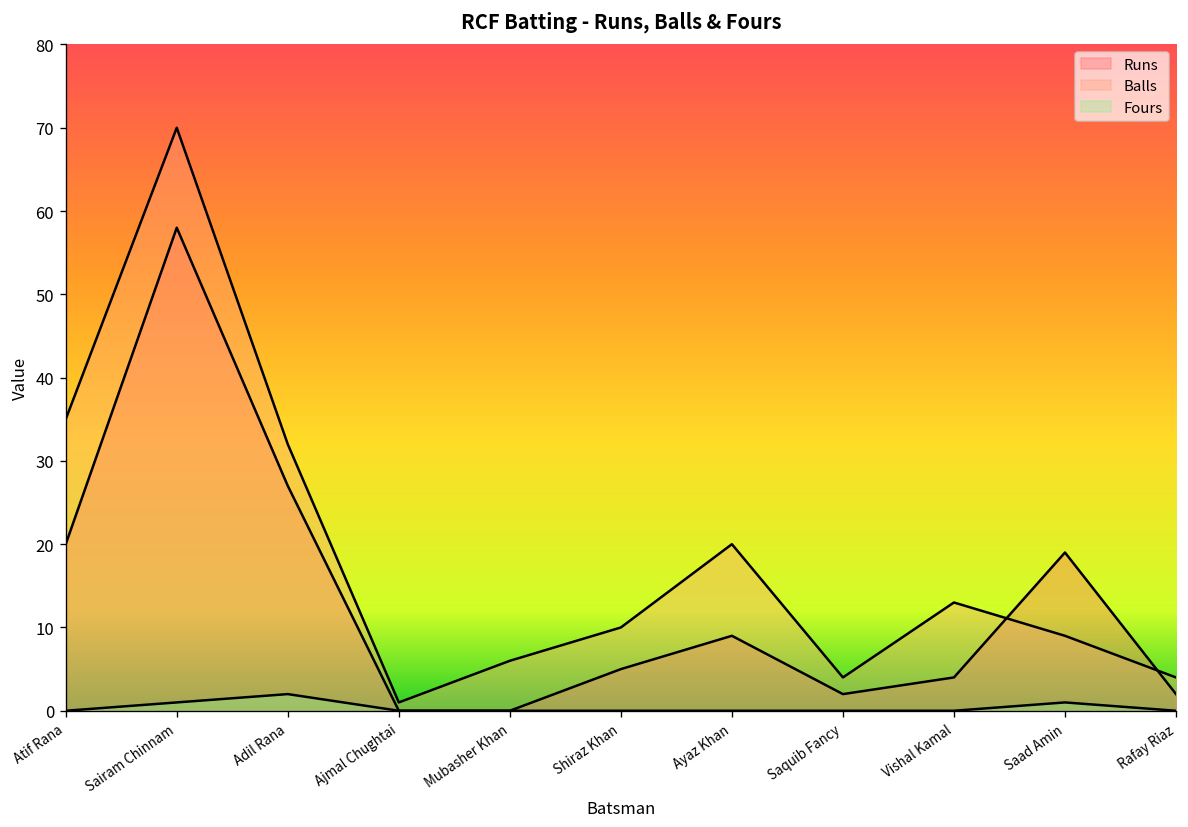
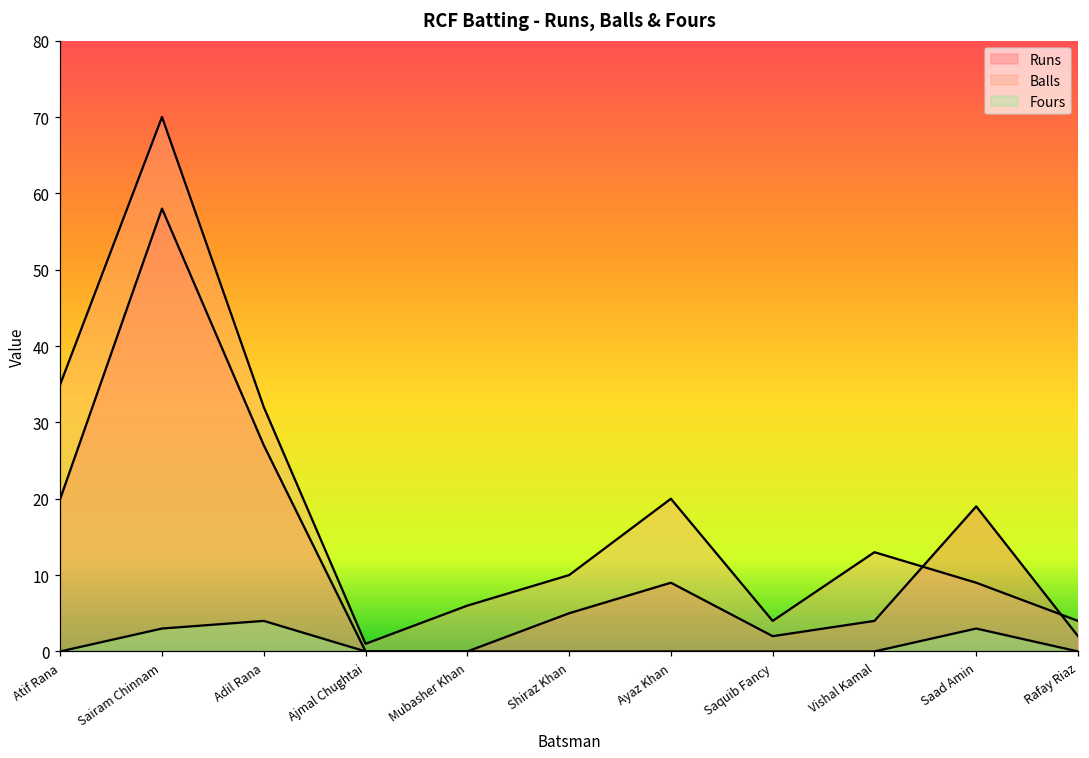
Fours, Sairam Chinnam: 1 -> 3
Fours, Adil Rana: 2 -> 4
Fours, Saad Amin: 1 -> 3
